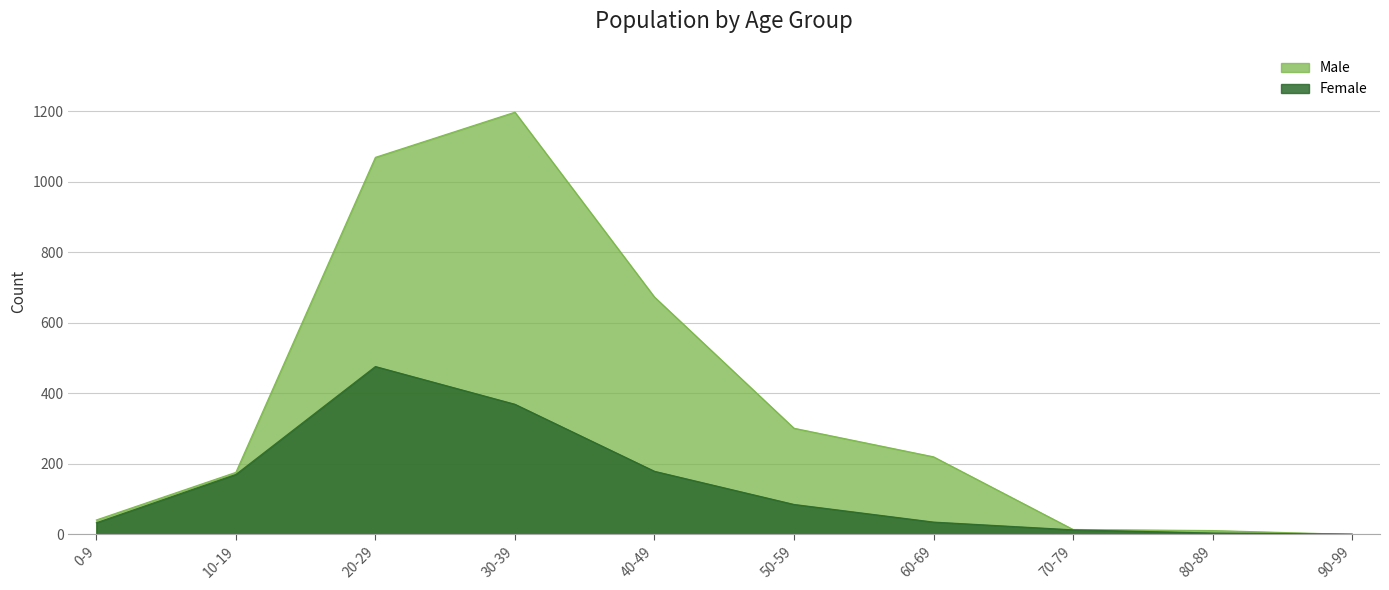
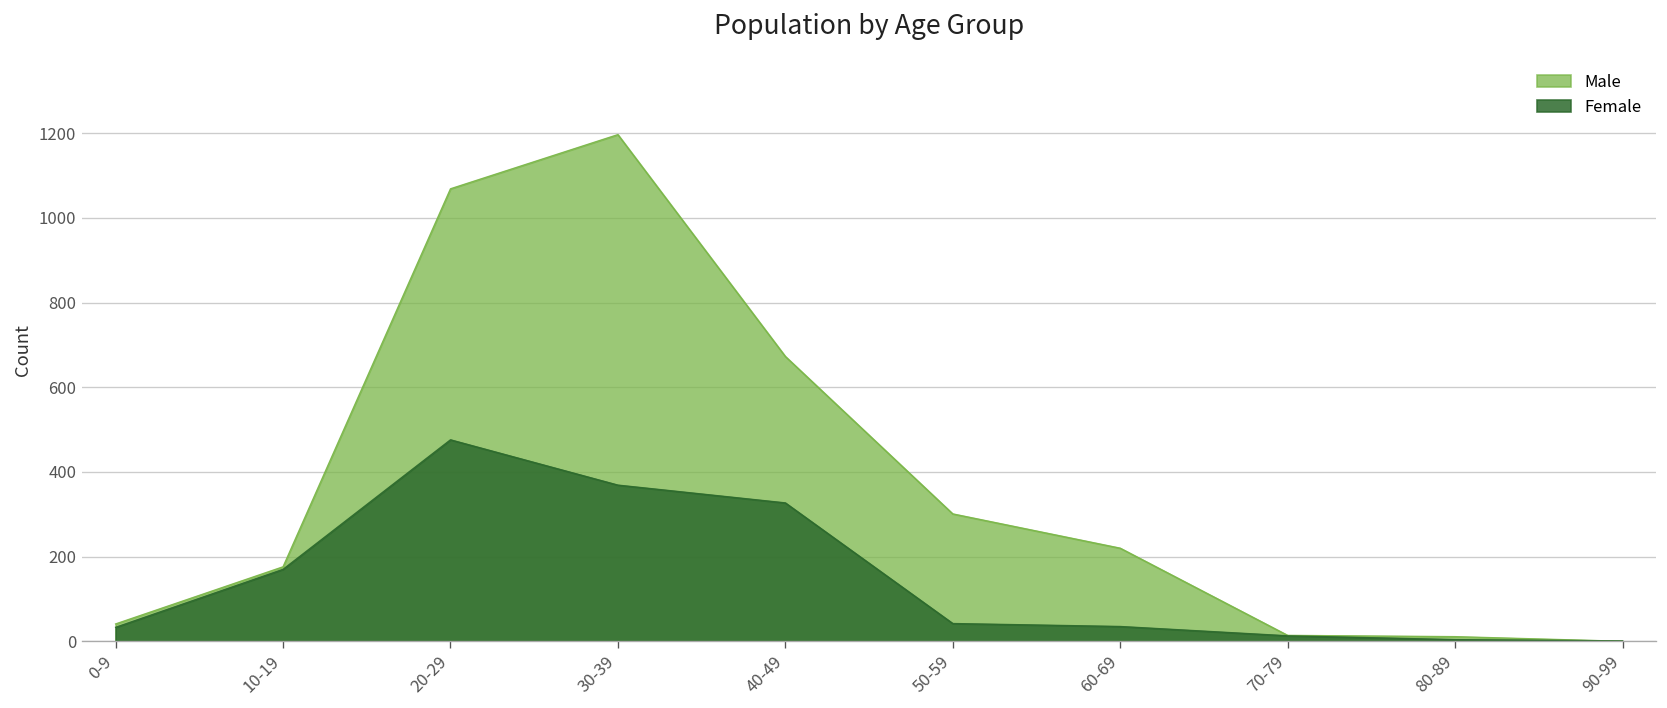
Female, 40-49: 180 -> 330
Female, 50-59: 90 -> 40
